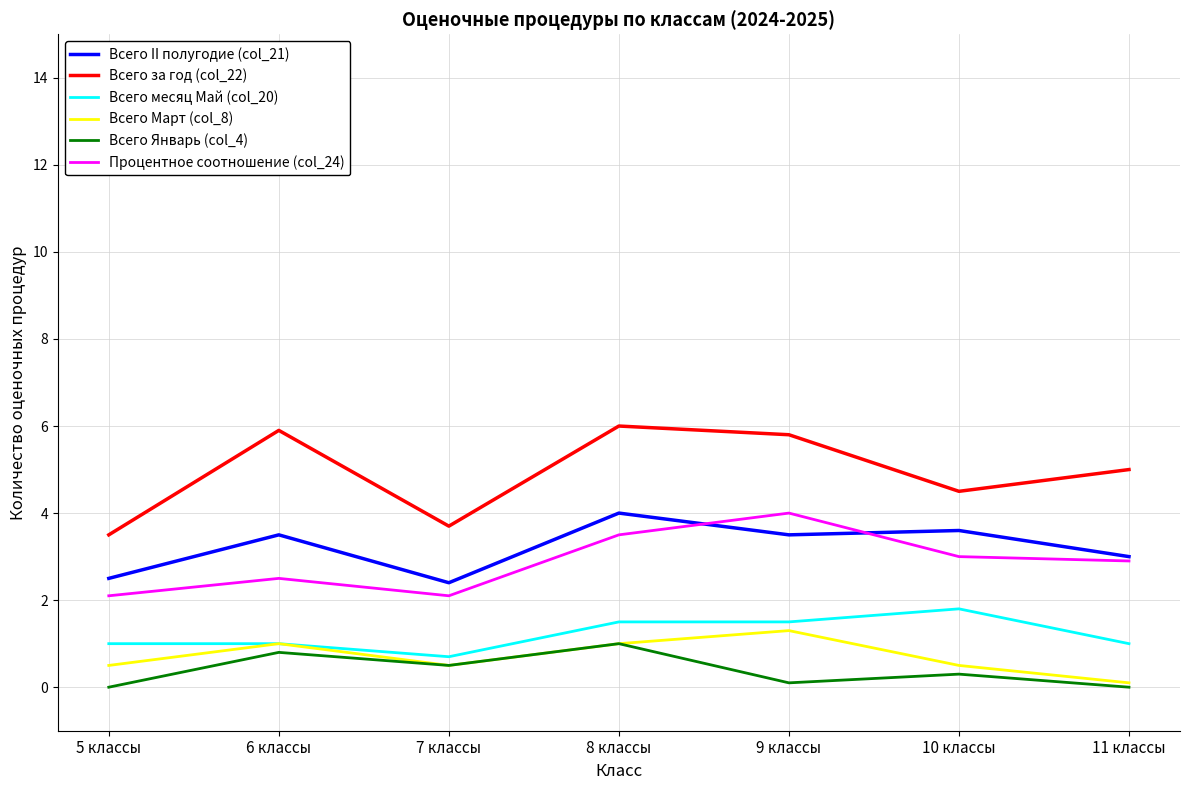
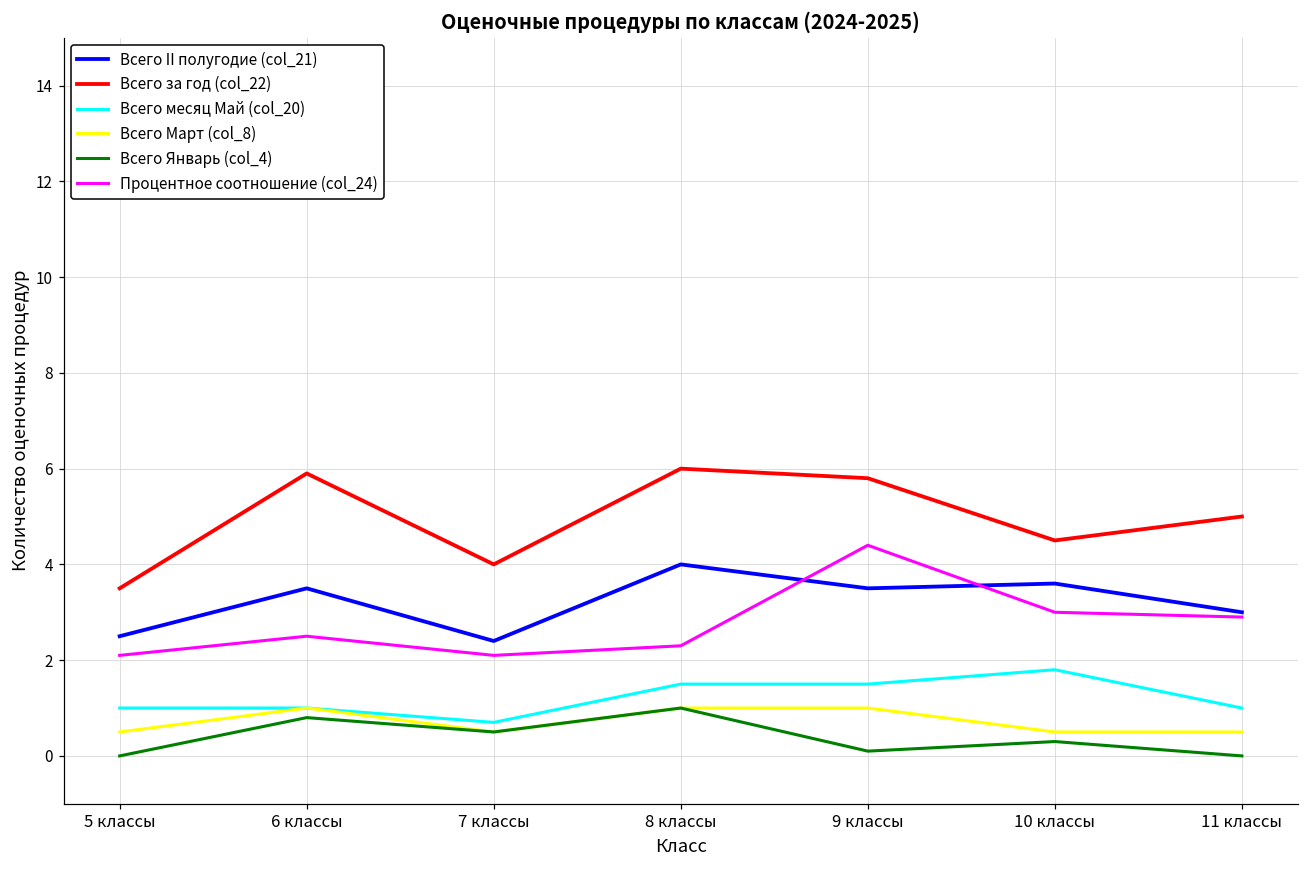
Всего за год (col_22), 7 классы: 3.7 -> 4.0
Процентное соотношение (col_24), 8 классы: 3.5 -> 2.3
Всего Март (col_8), 9 классы: 1.3 -> 1.0
Процентное соотношение (col_24), 9 классы: 4.0 -> 4.4
Всего Март (col_8), 11 классы: 0.1 -> 0.5
